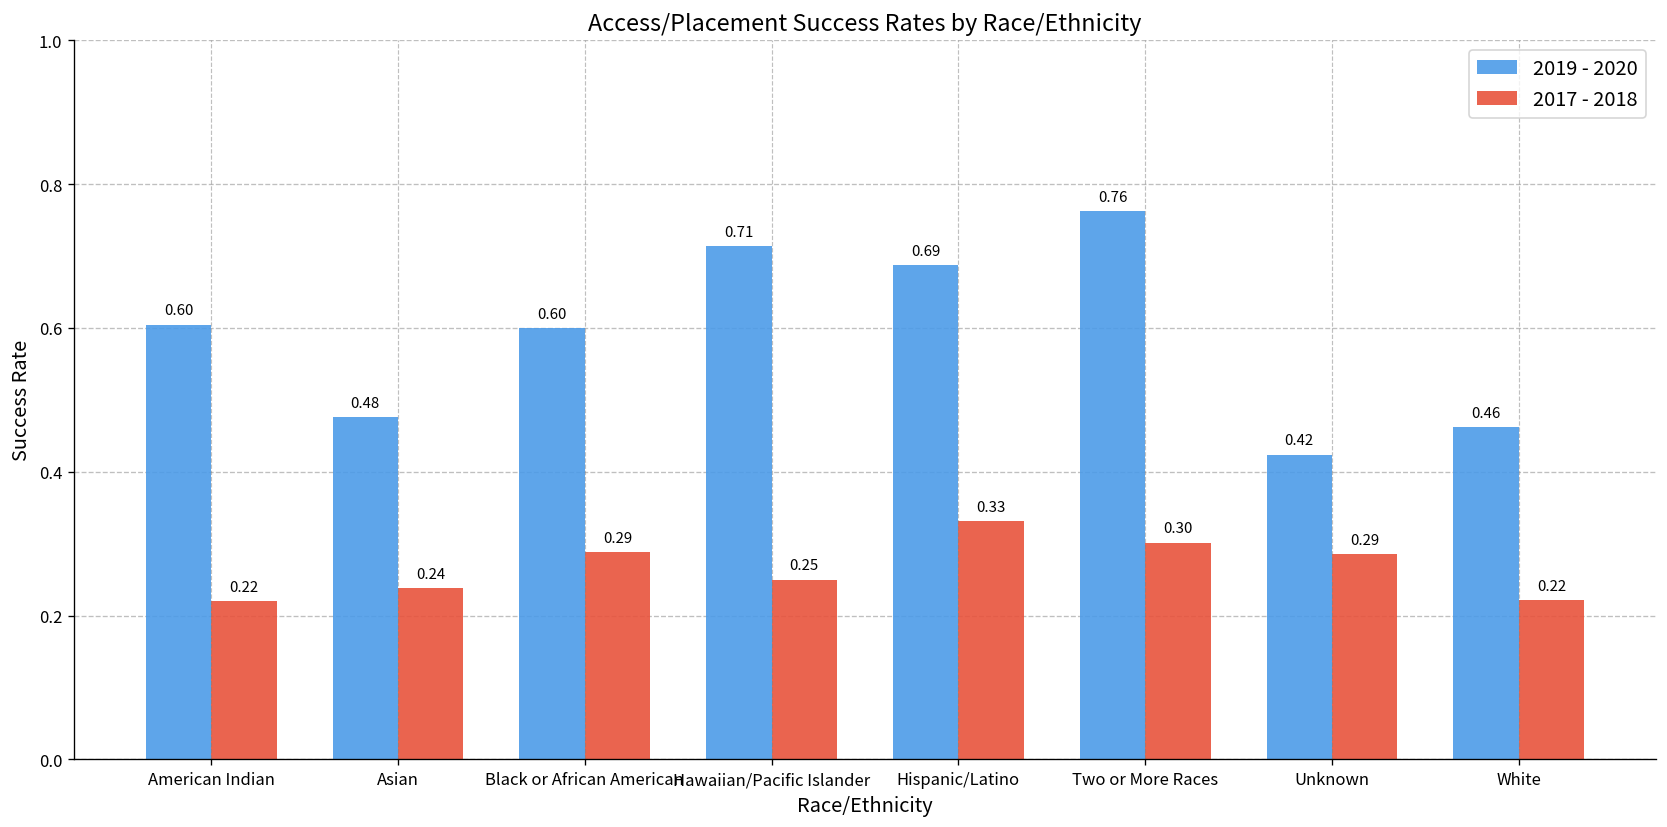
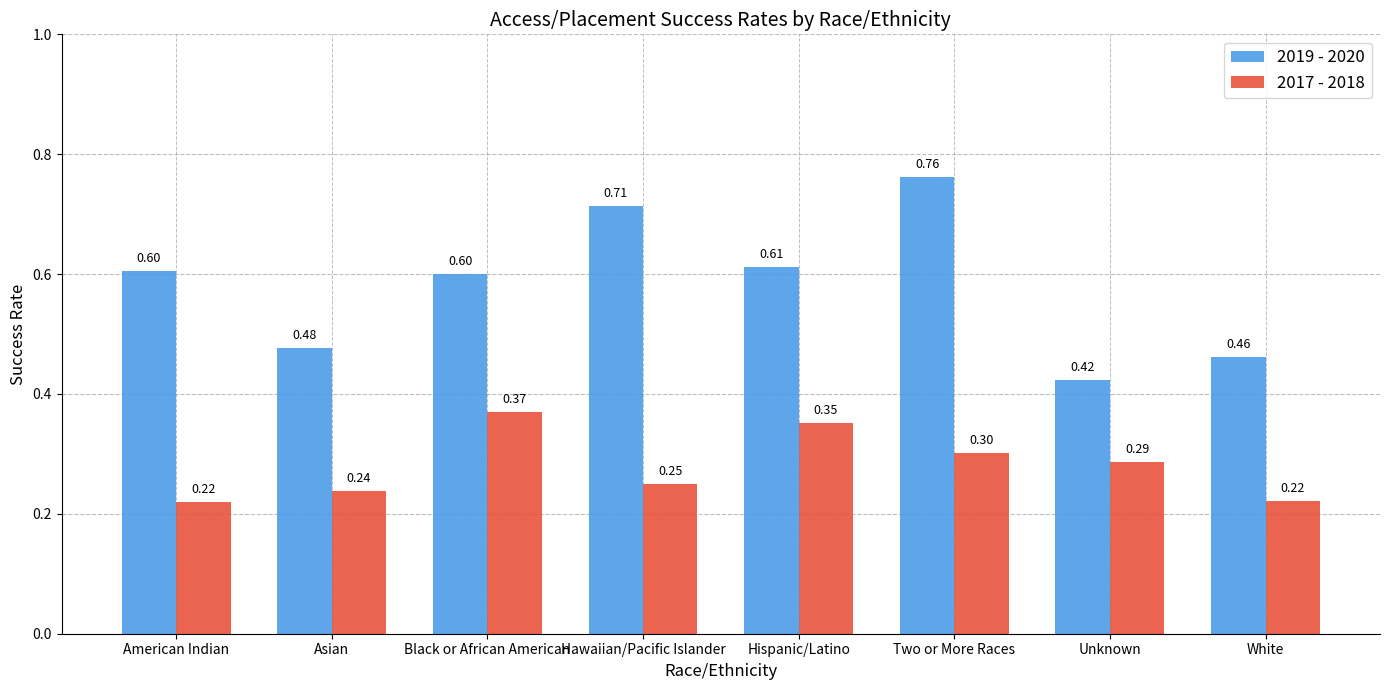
2017 - 2018, Black or African American: 0.29 -> 0.37
2019 - 2020, Hispanic/Latino: 0.69 -> 0.61
2017 - 2018, Hispanic/Latino: 0.33 -> 0.35
